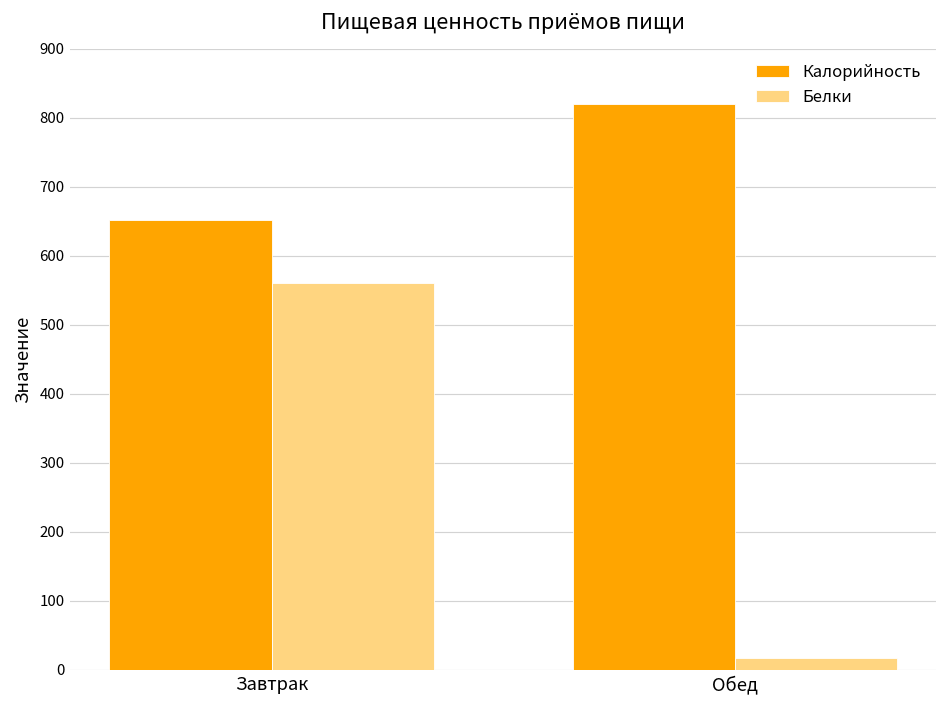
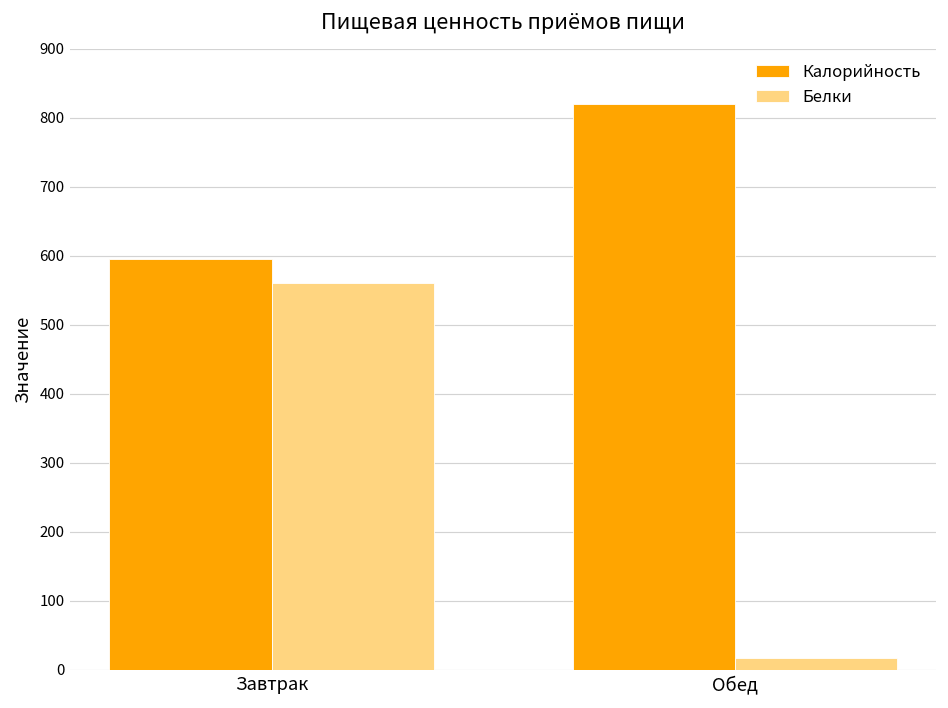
Калорийность, Завтрак: 650 -> 600
